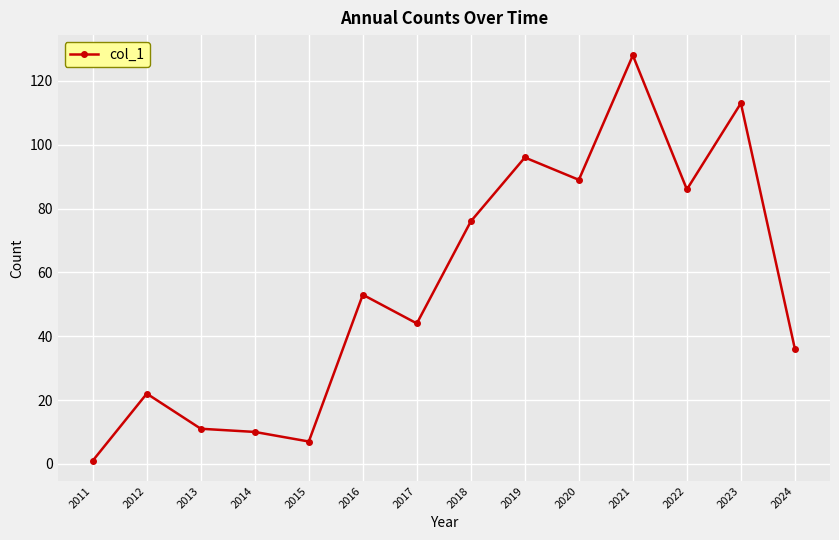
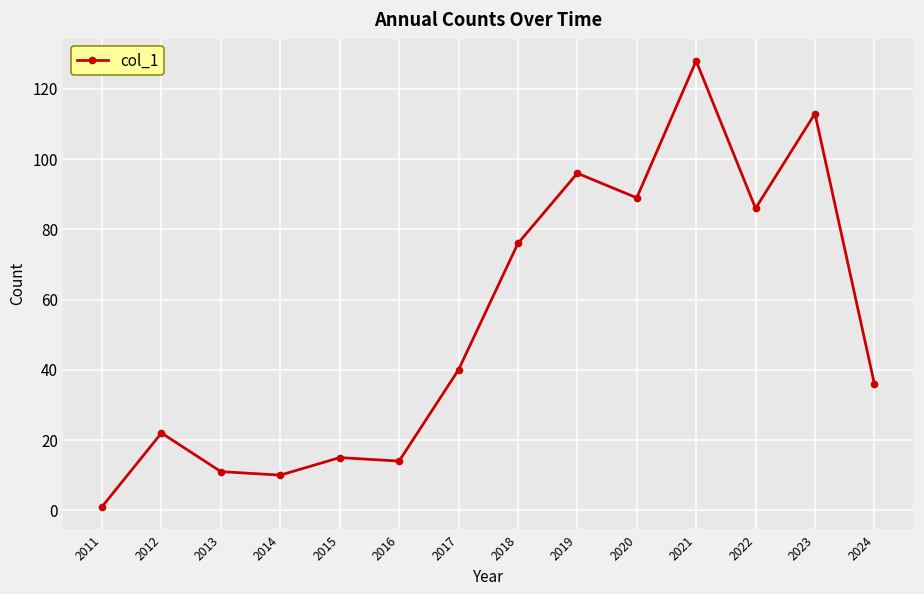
2015: 7 -> 15
2016: 53 -> 14
2017: 44 -> 40
